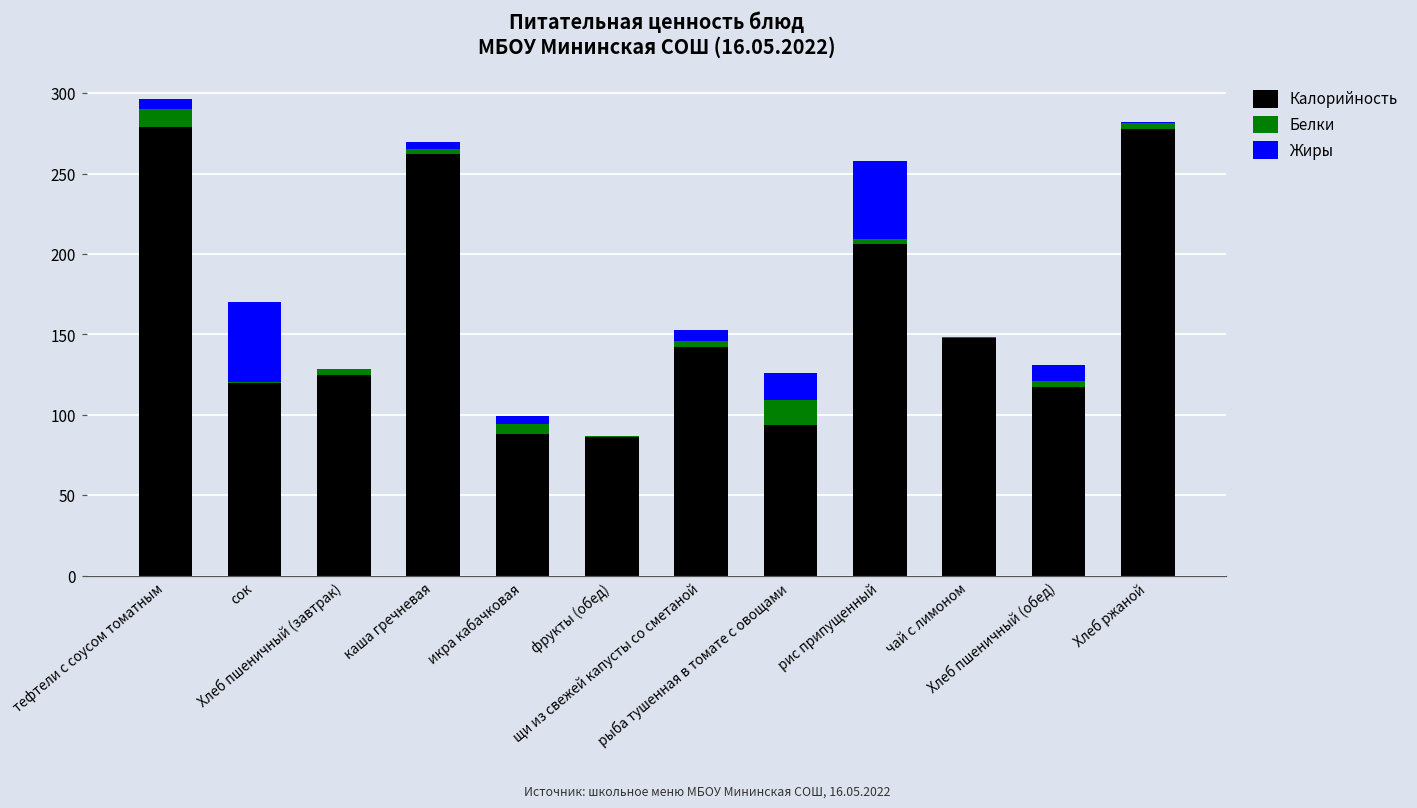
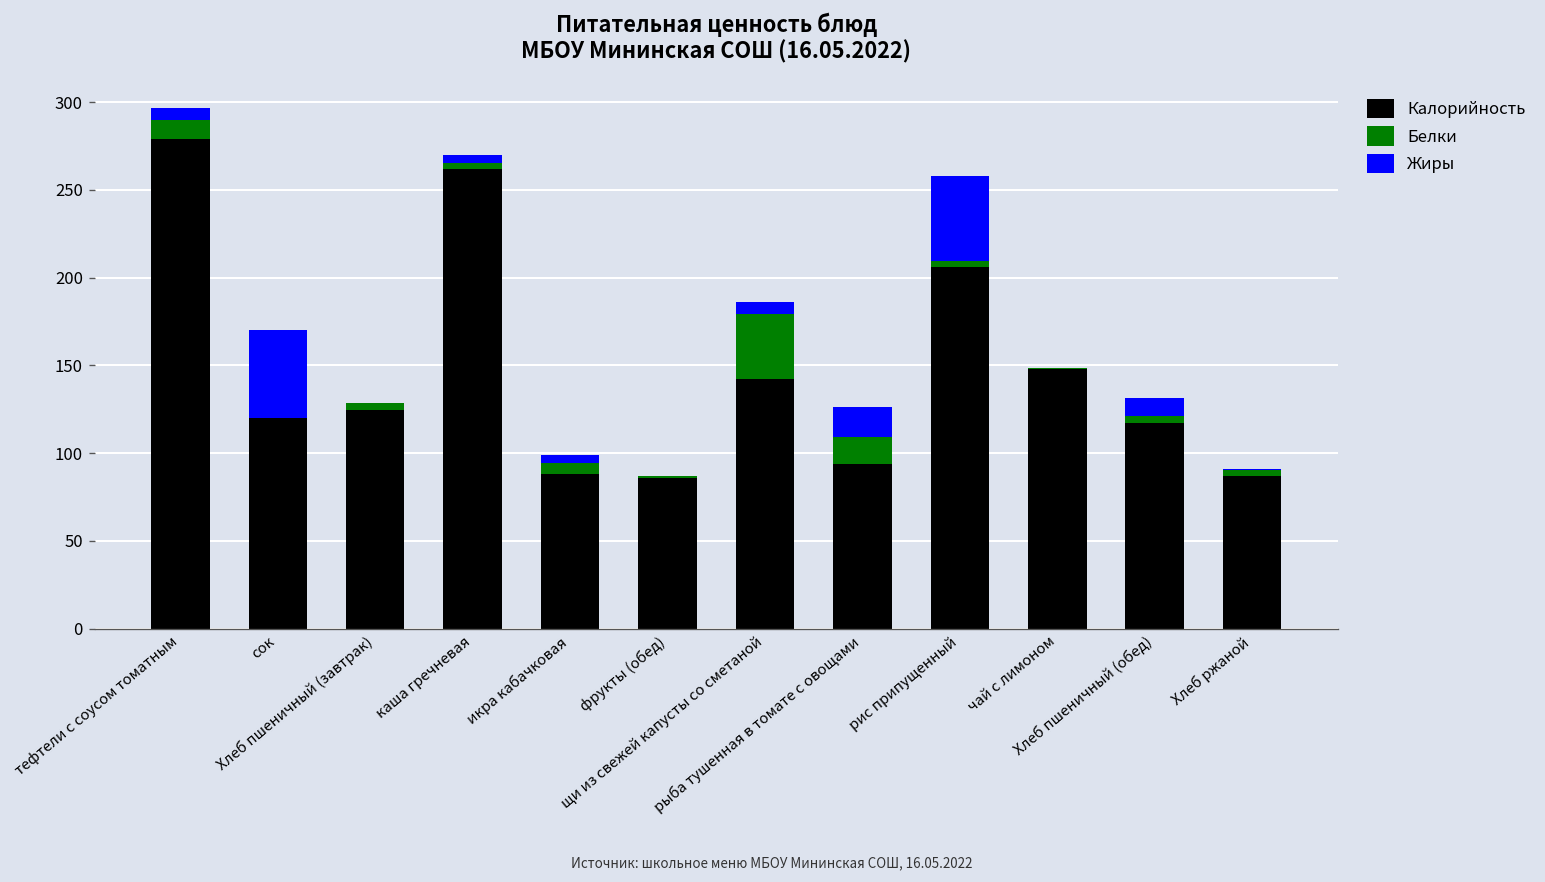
Белки, щи из свежей капусты со сметаной: 4 -> 37
Калорийность, Хлеб ржаной: 278 -> 87
